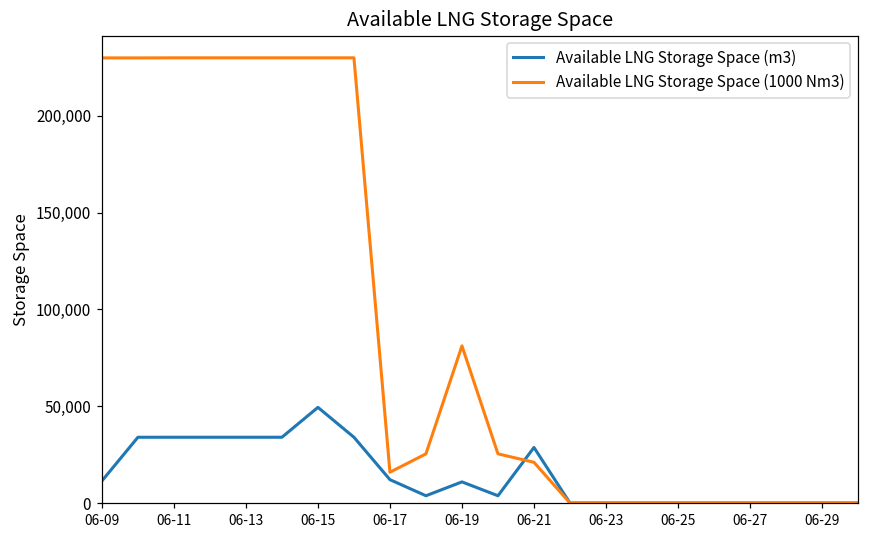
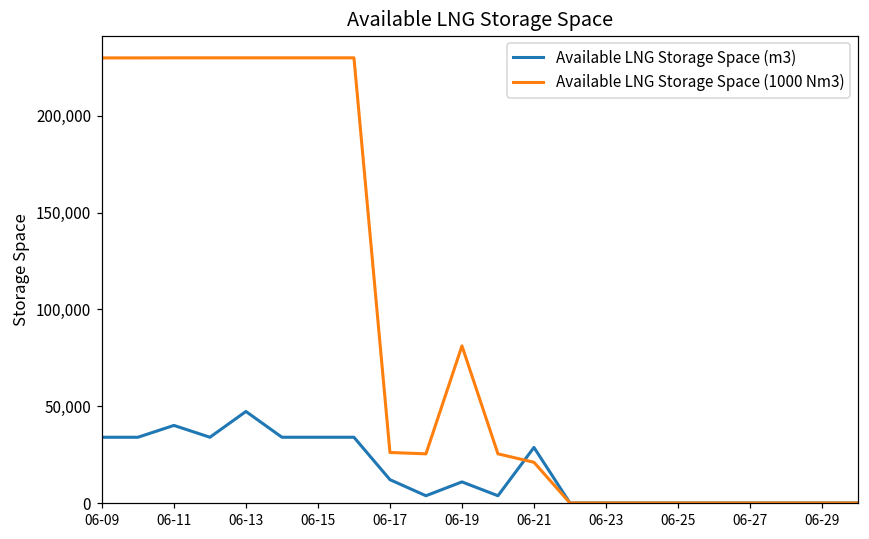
Available LNG Storage Space (m3), 06-09: 11,000 -> 34,000
Available LNG Storage Space (m3), 06-11: 34,000 -> 40,000
Available LNG Storage Space (m3), 06-13: 34,000 -> 47,000
Available LNG Storage Space (m3), 06-15: 49,000 -> 34,000
Available LNG Storage Space (1000 Nm3), 06-17: 16,000 -> 26,000
